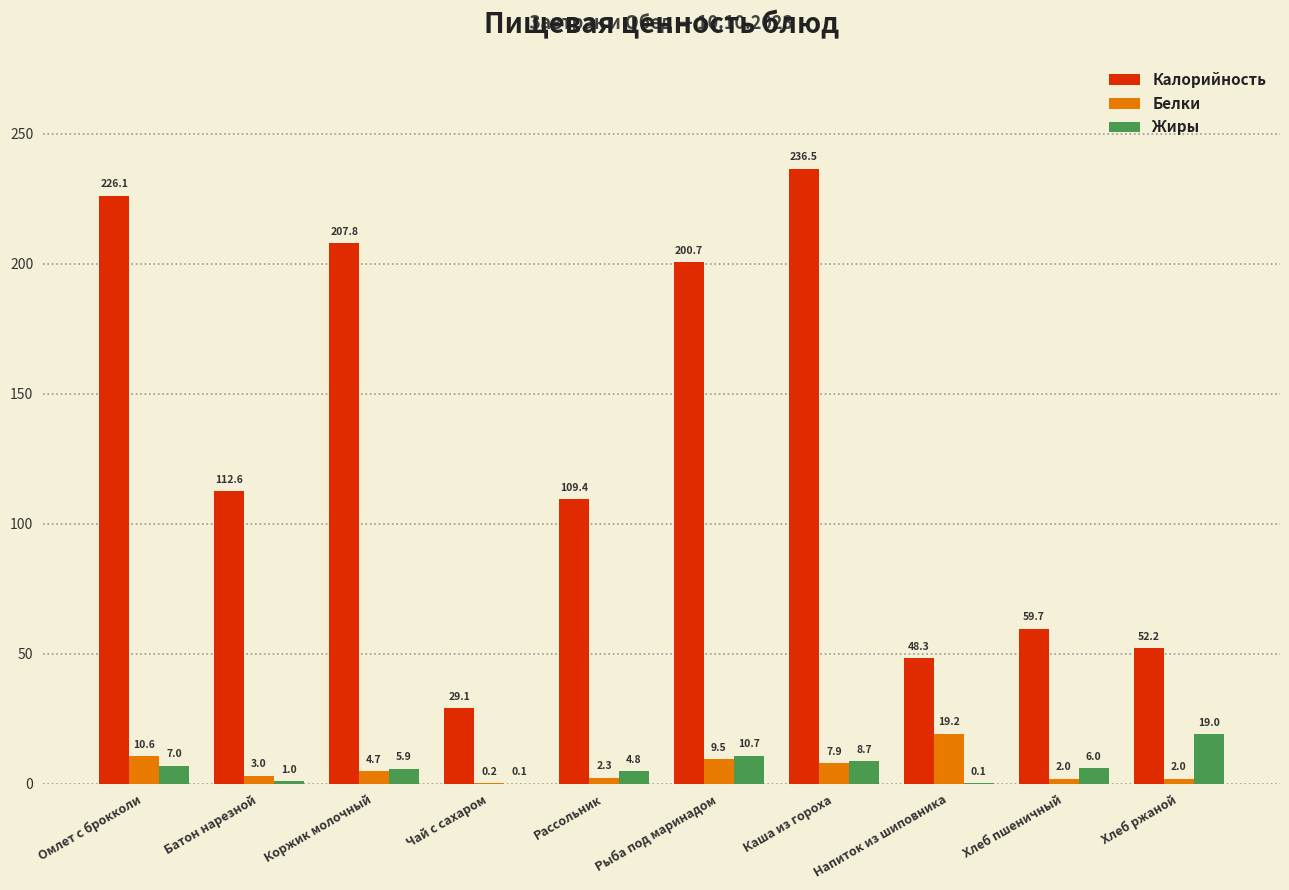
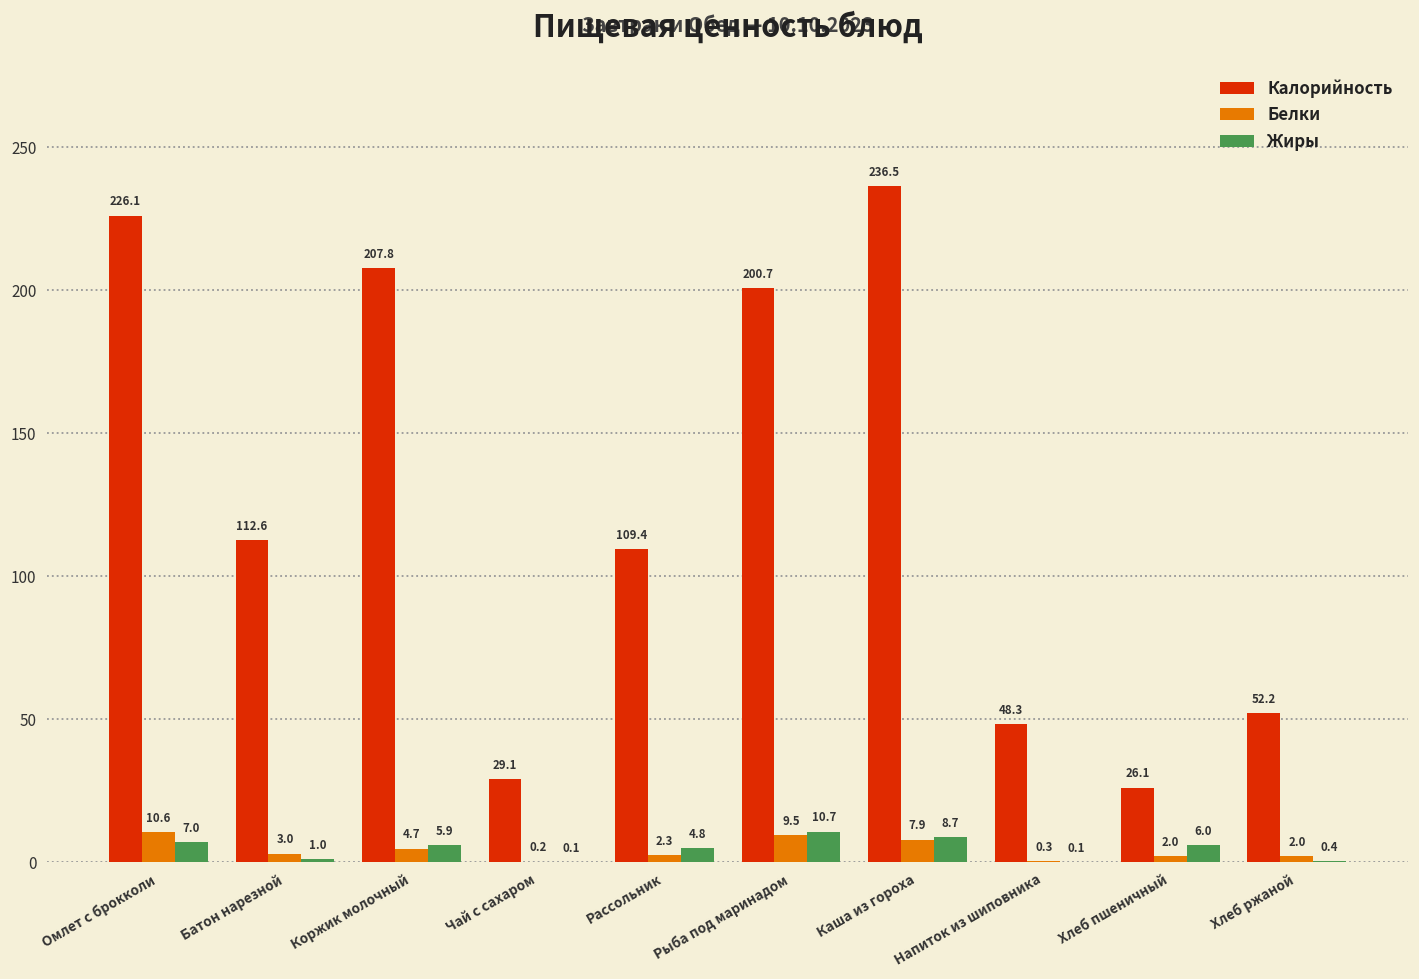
Белки, Напиток из шиповника: 19.2 -> 0.3
Калорийность, Хлеб пшеничный: 59.7 -> 26.1
Жиры, Хлеб ржаной: 19.0 -> 0.4
